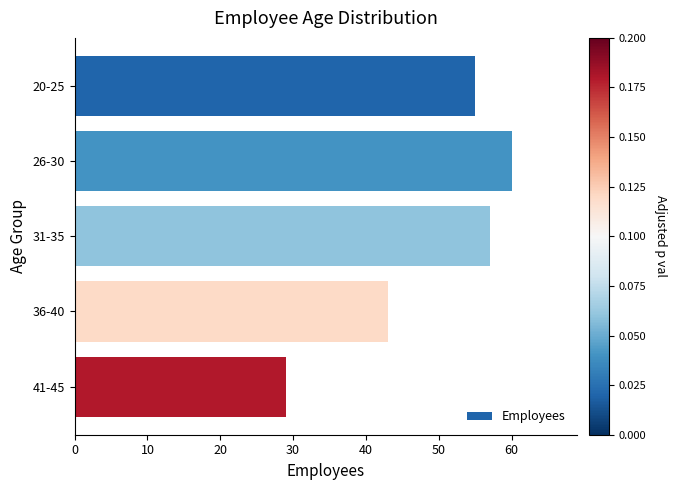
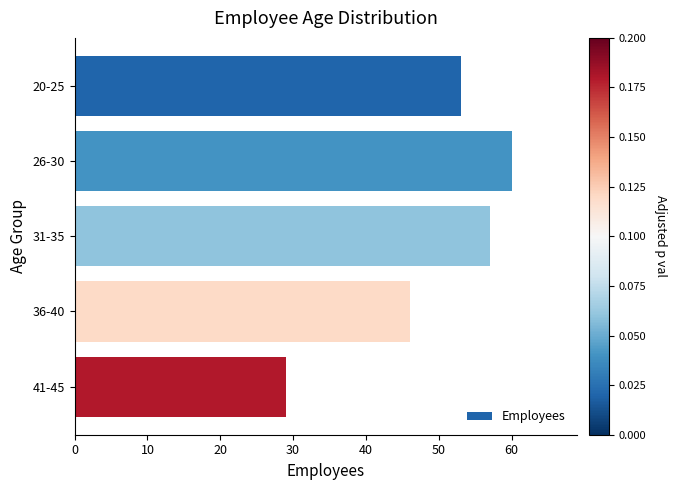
20-25: 55 -> 53
36-40: 43 -> 46
